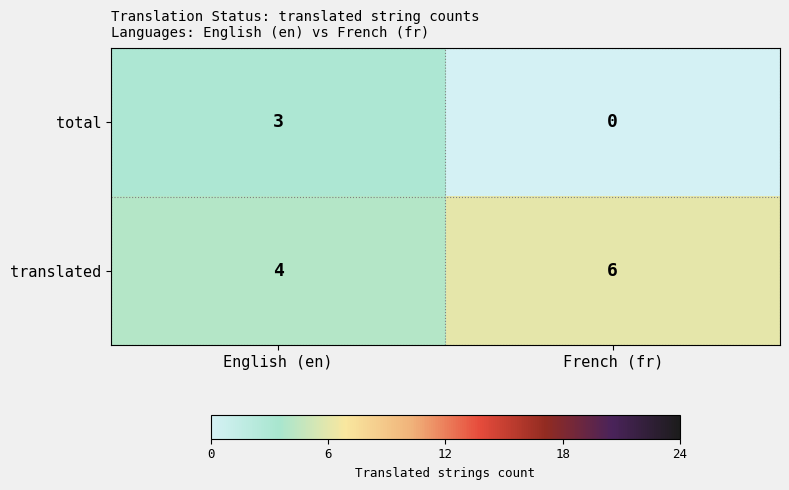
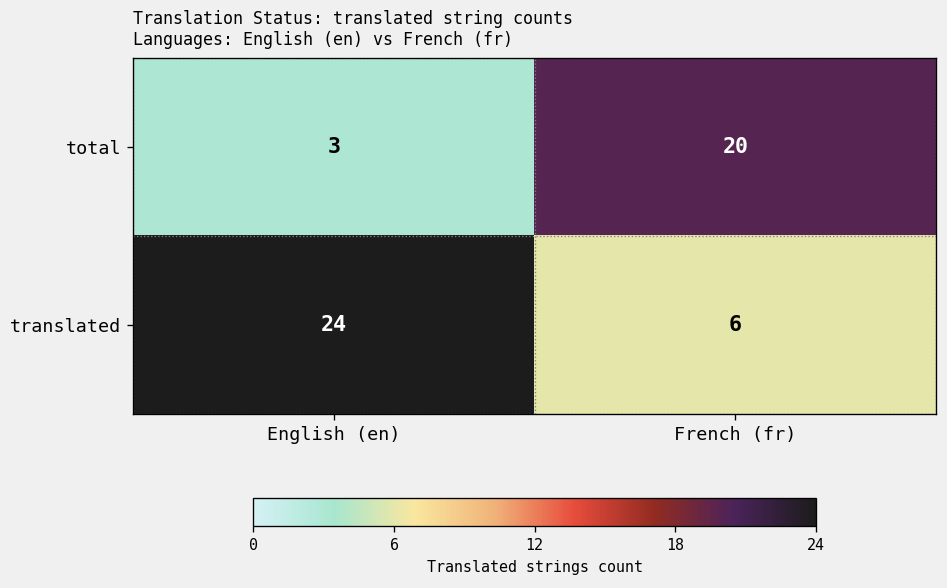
total, French (fr): 0 -> 20
translated, English (en): 4 -> 24
